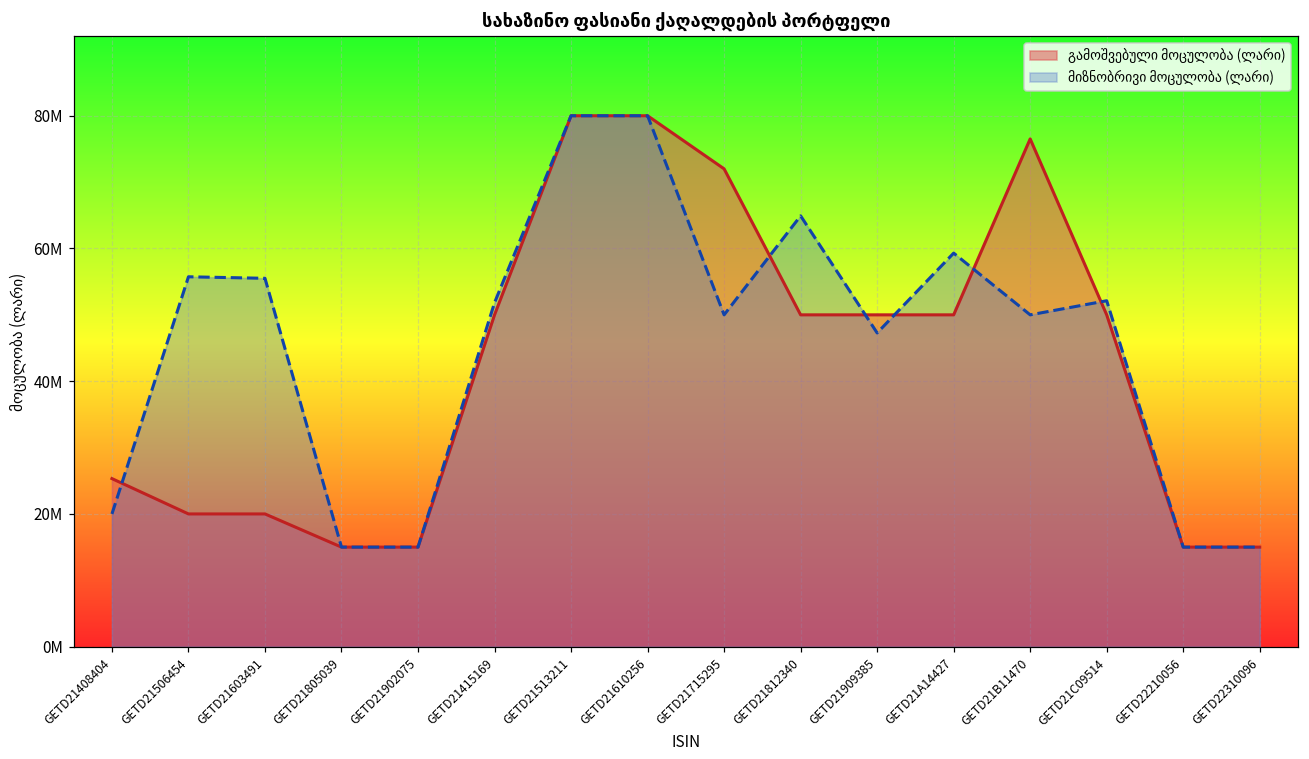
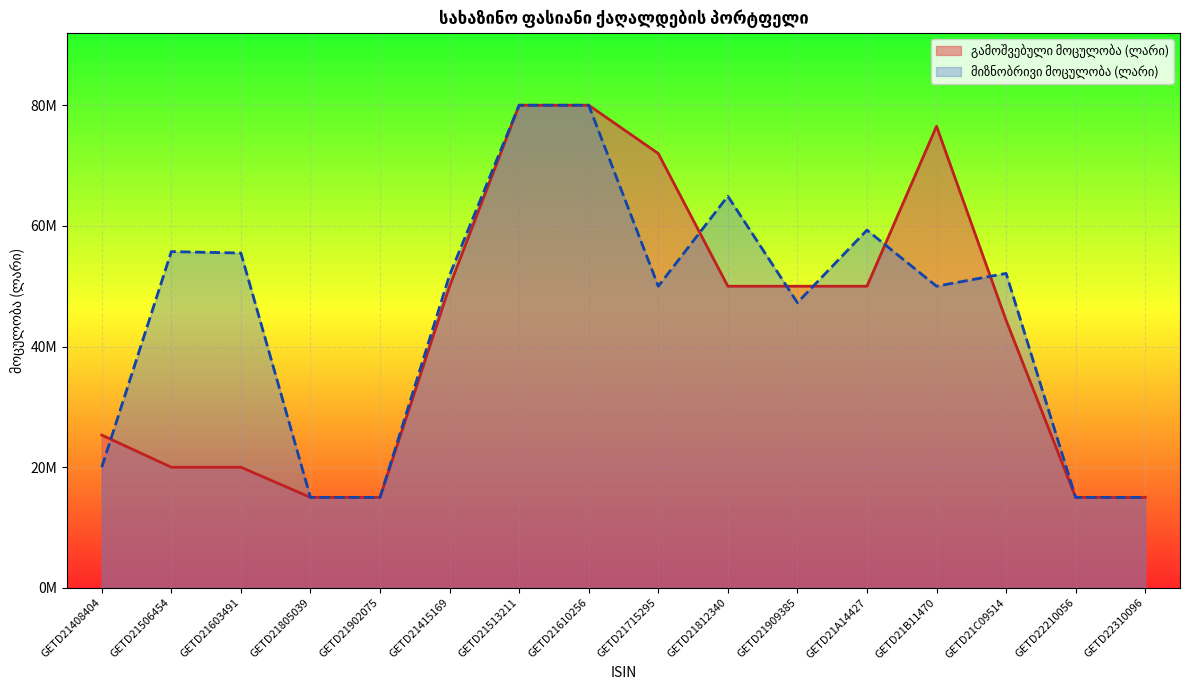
გამოშვებული მოცულობა (ლარი), GETD21C09514: 50000000 -> 44000000
